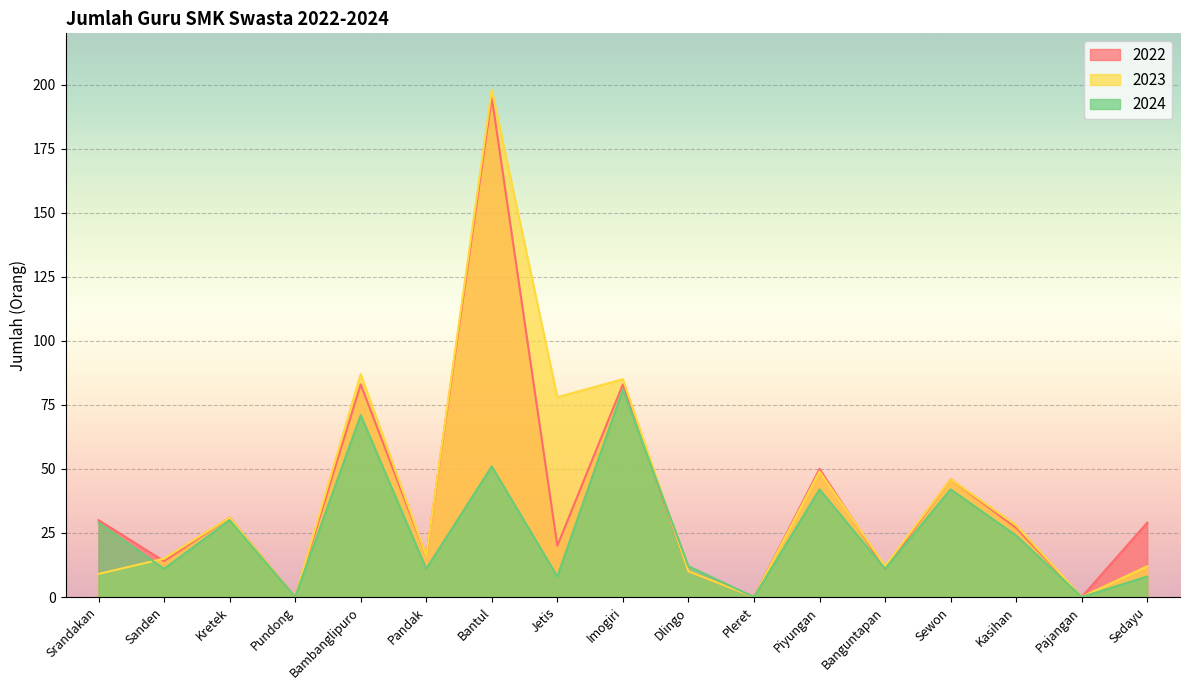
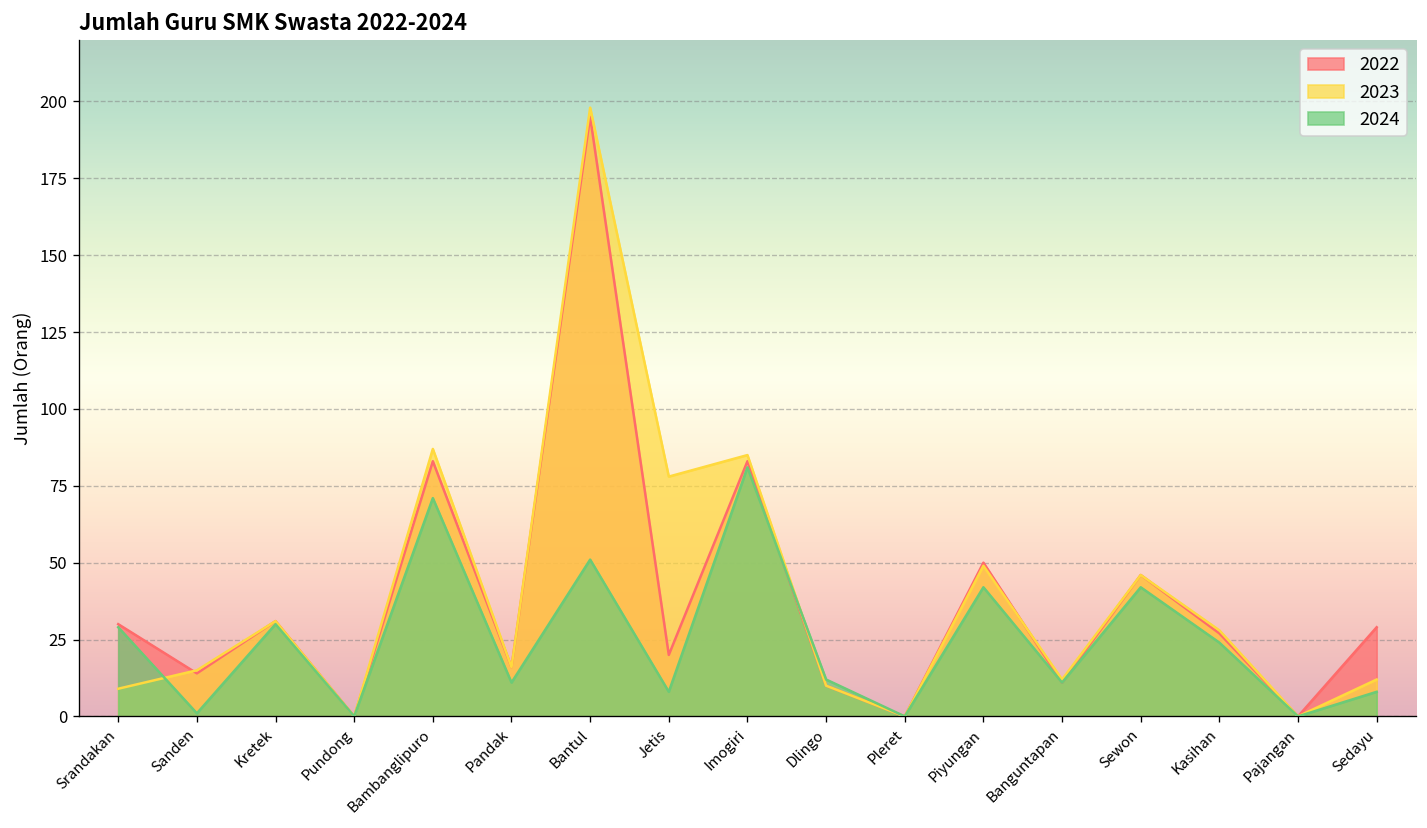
2024, Sanden: 11 -> 1
